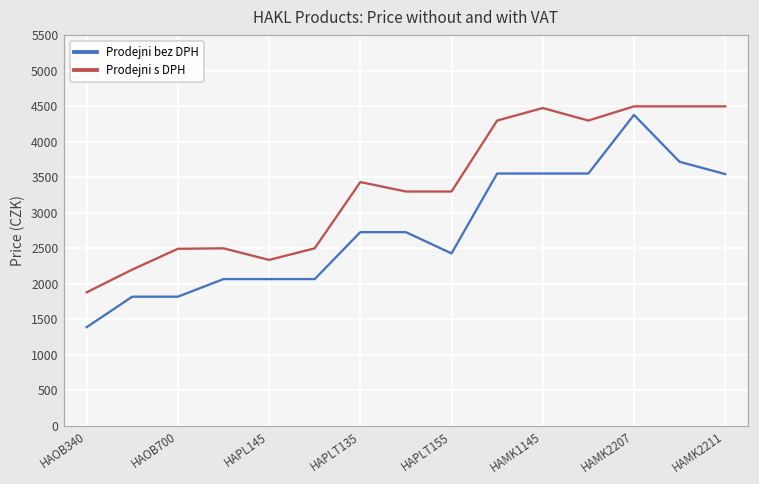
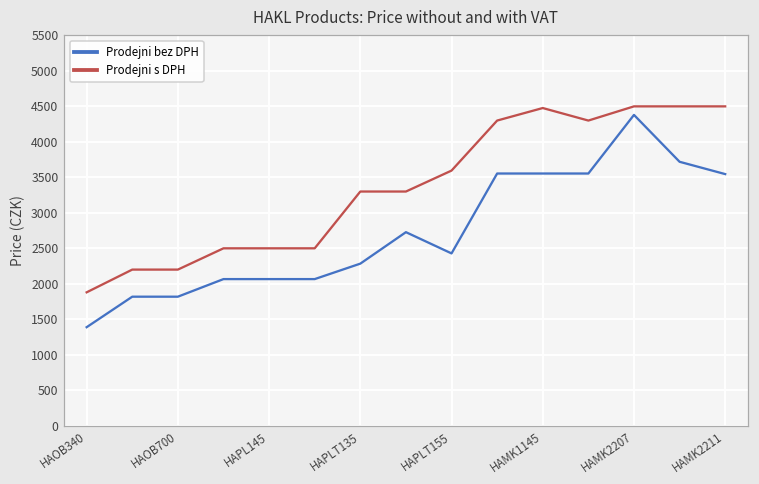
Prodejni s DPH, HAOB700: 2500 -> 2200
Prodejni s DPH, HAPL145: 2300 -> 2500
Prodejni bez DPH, HAPLT135: 2700 -> 2300
Prodejni s DPH, HAPLT135: 3400 -> 3300
Prodejni s DPH, HAPLT155: 3300 -> 3600
